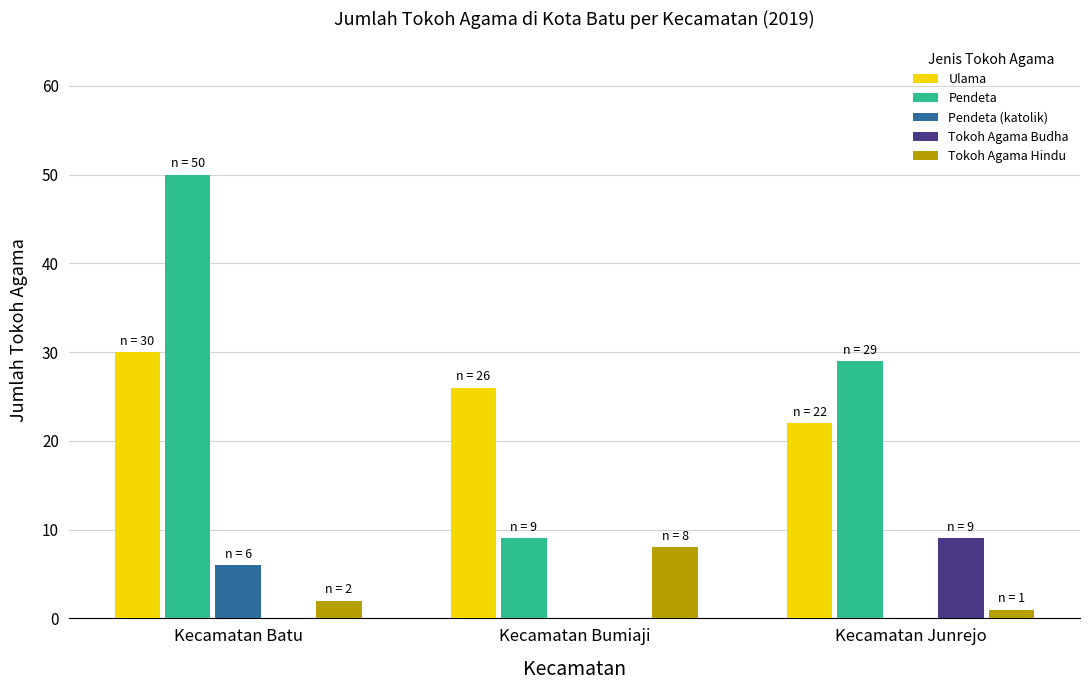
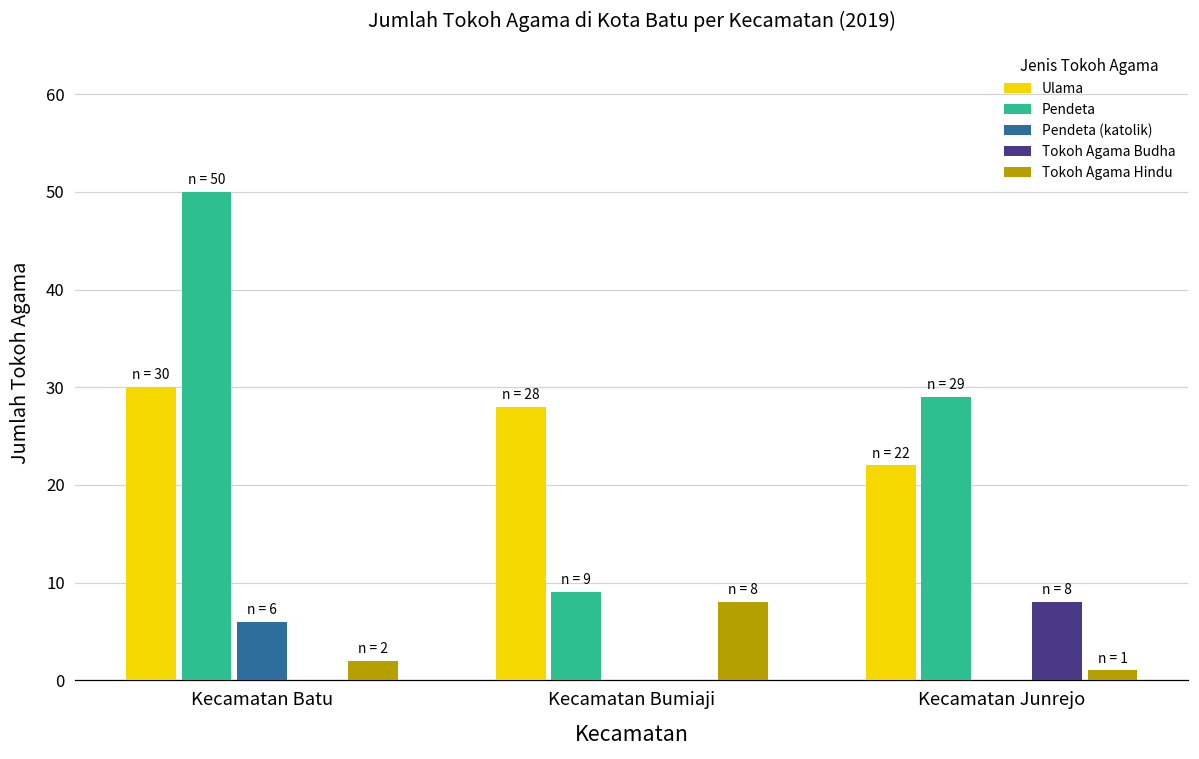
Ulama, Kecamatan Bumiaji: 26 -> 28
Tokoh Agama Budha, Kecamatan Junrejo: 9 -> 8
